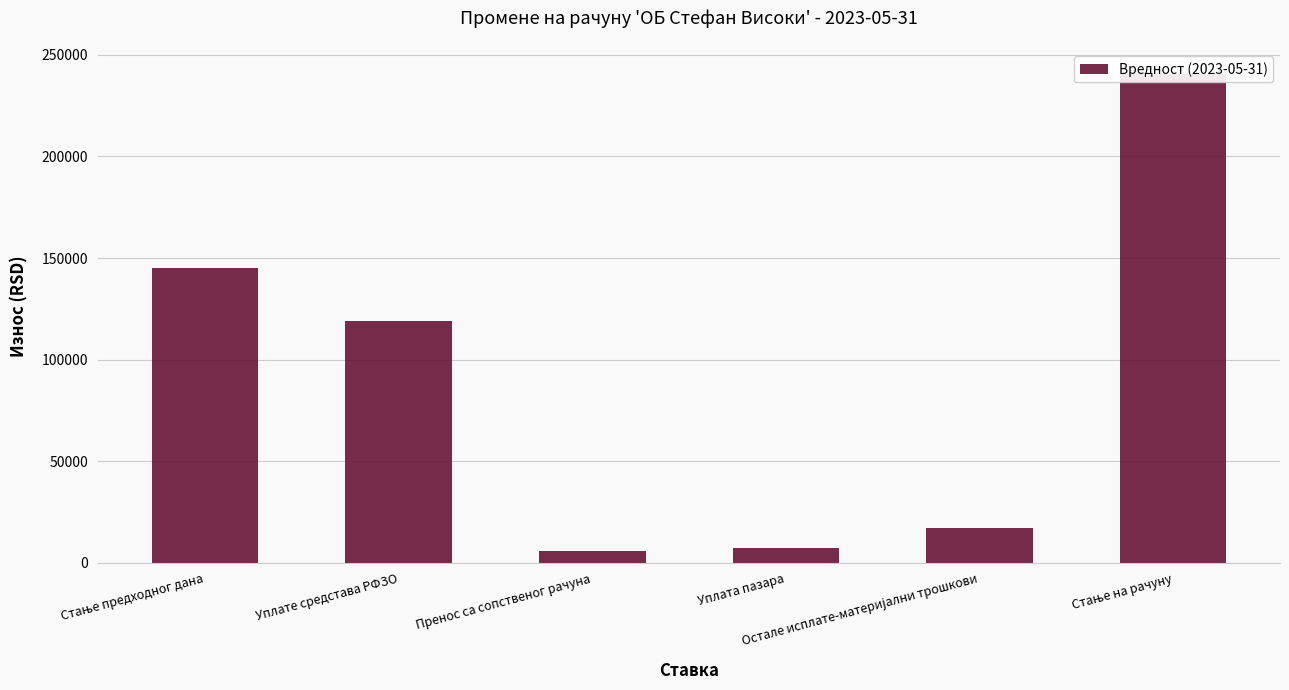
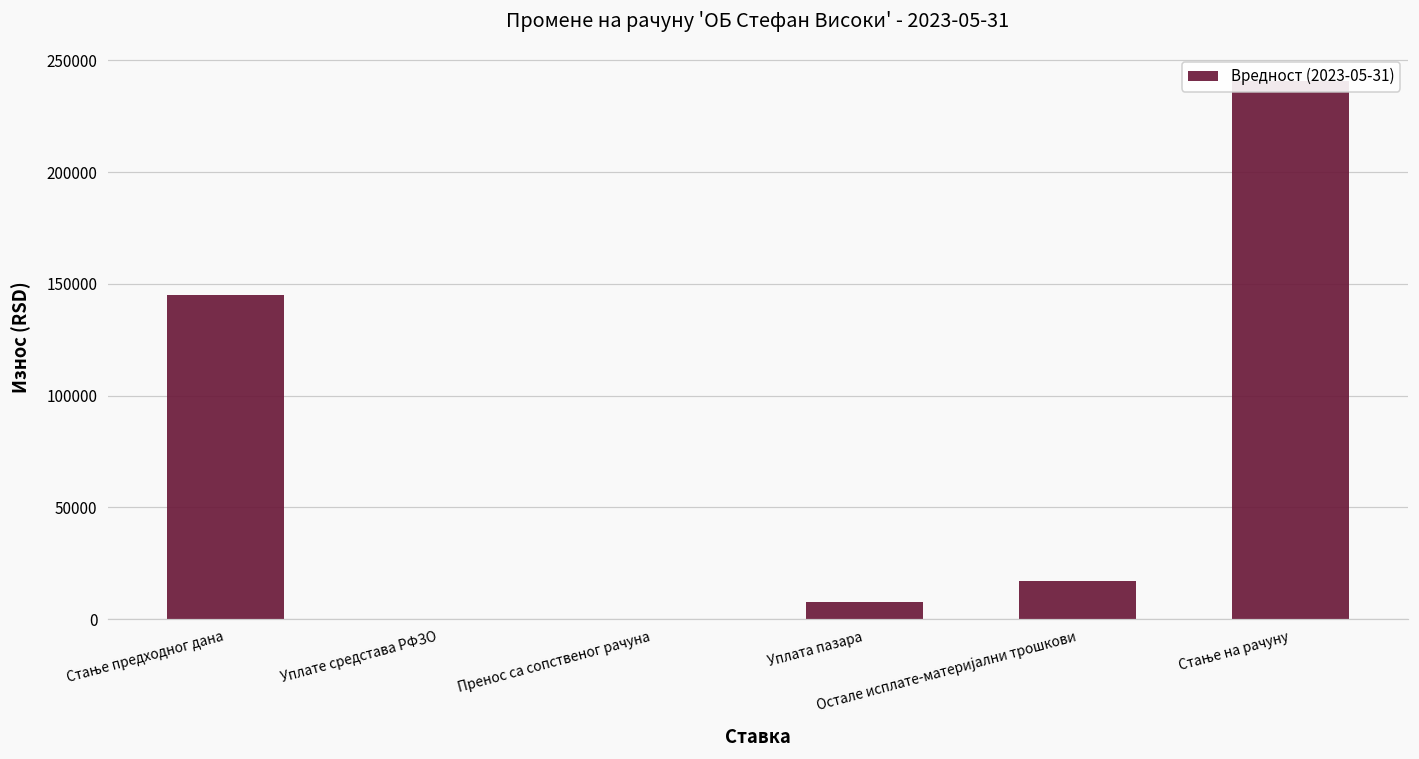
Уплате средстава РФЗО: 119000 -> 0
Пренос са сопственог рачуна: 6000 -> 0
